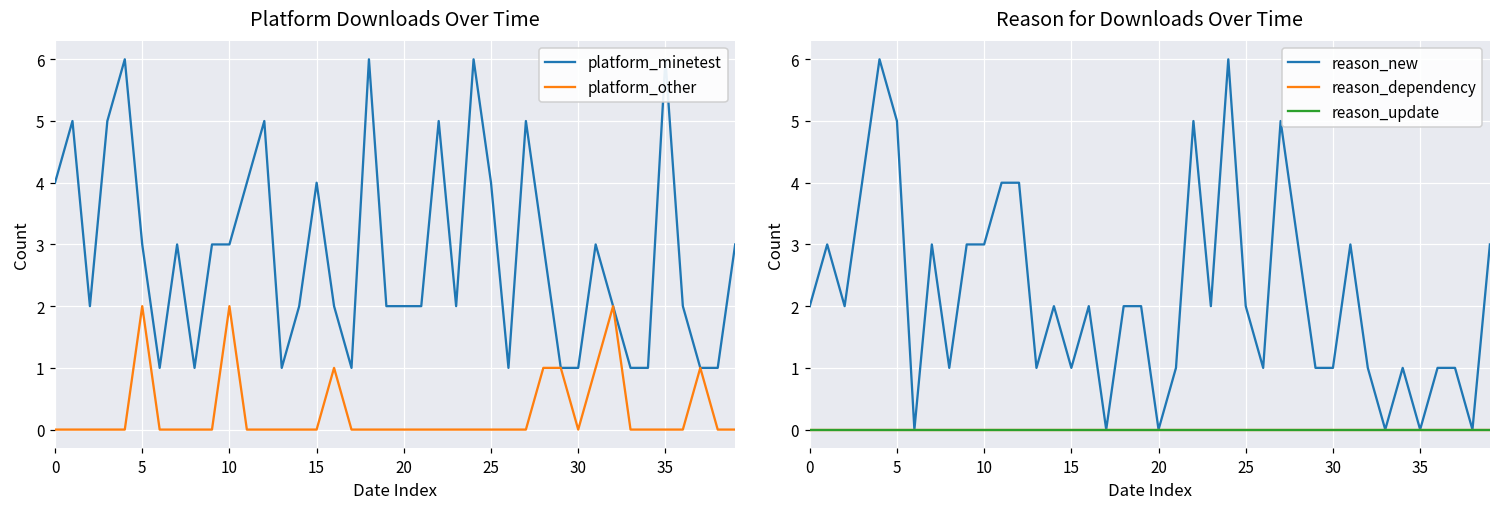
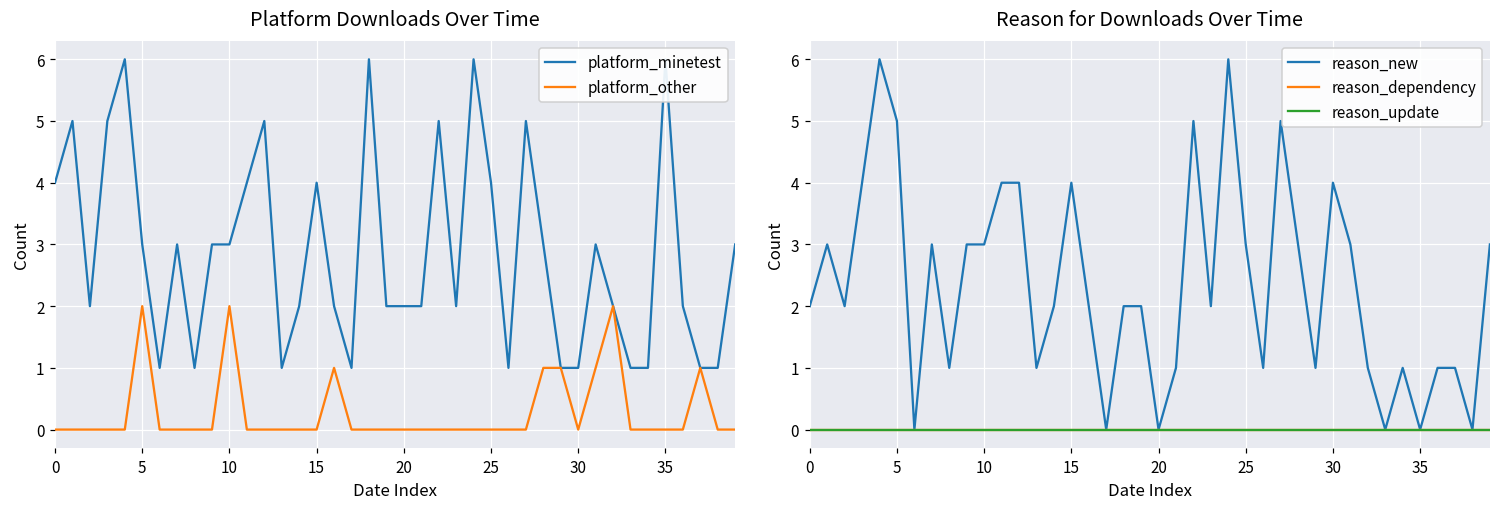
Reason for Downloads Over Time, reason_new, 15: 1 -> 4
Reason for Downloads Over Time, reason_new, 25: 2 -> 3
Reason for Downloads Over Time, reason_new, 30: 1 -> 4
